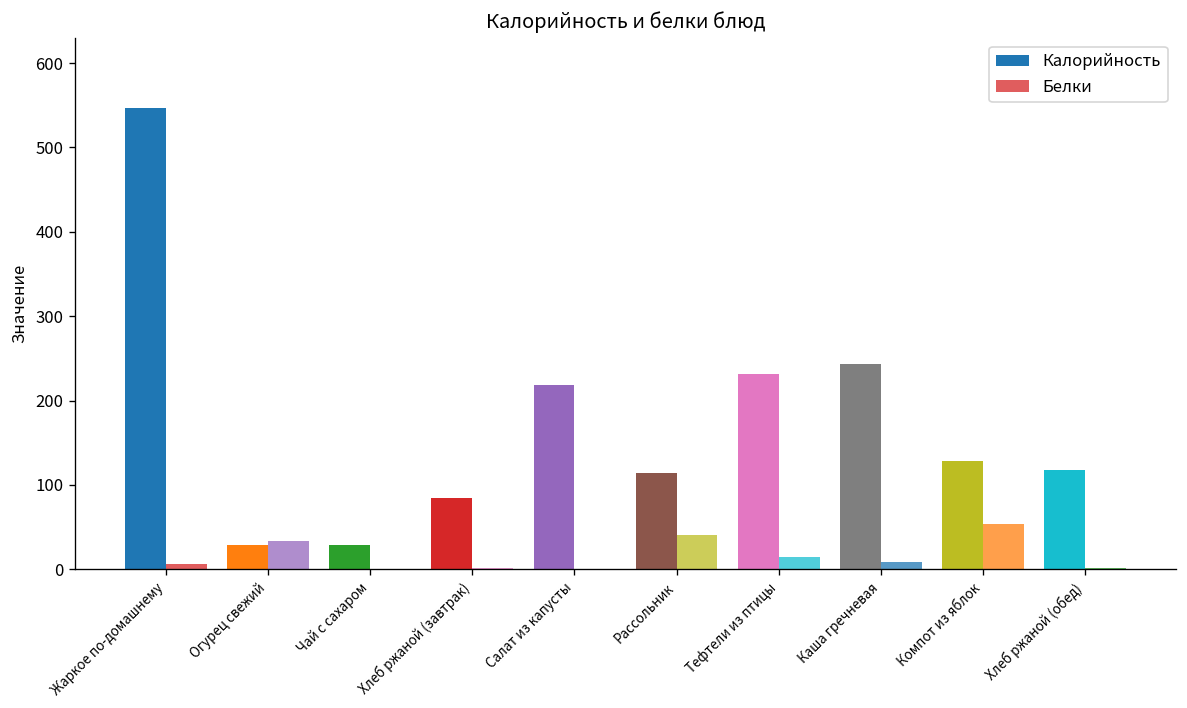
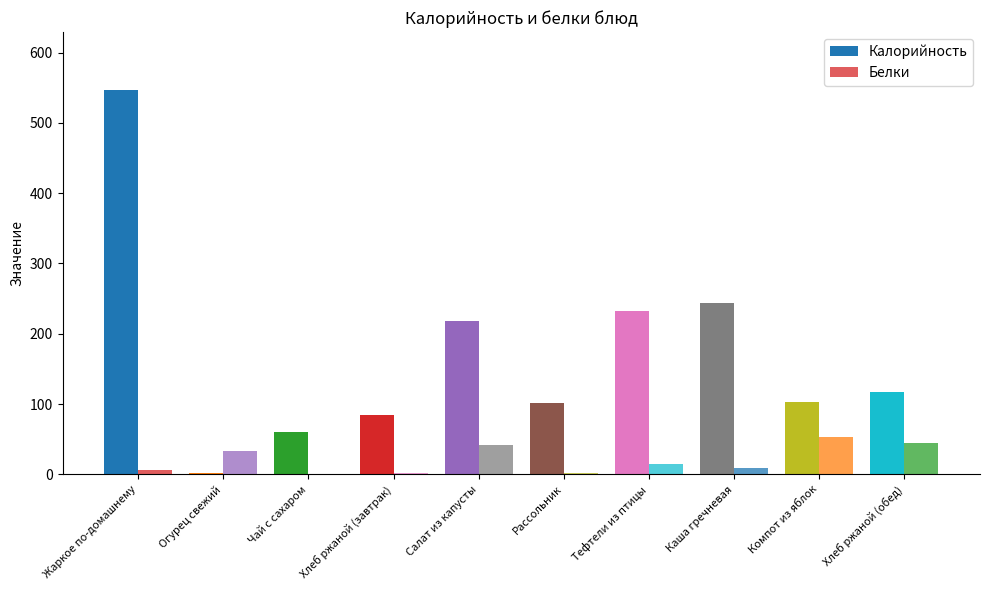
Калорийность, Огурец свежий: 30 -> 0
Калорийность, Чай с сахаром: 30 -> 60
Белки, Салат из капусты: 0 -> 40
Калорийность, Рассольник: 110 -> 100
Белки, Рассольник: 40 -> 0
Калорийность, Компот из яблок: 130 -> 100
Белки, Хлеб ржаной (обед): 0 -> 40
